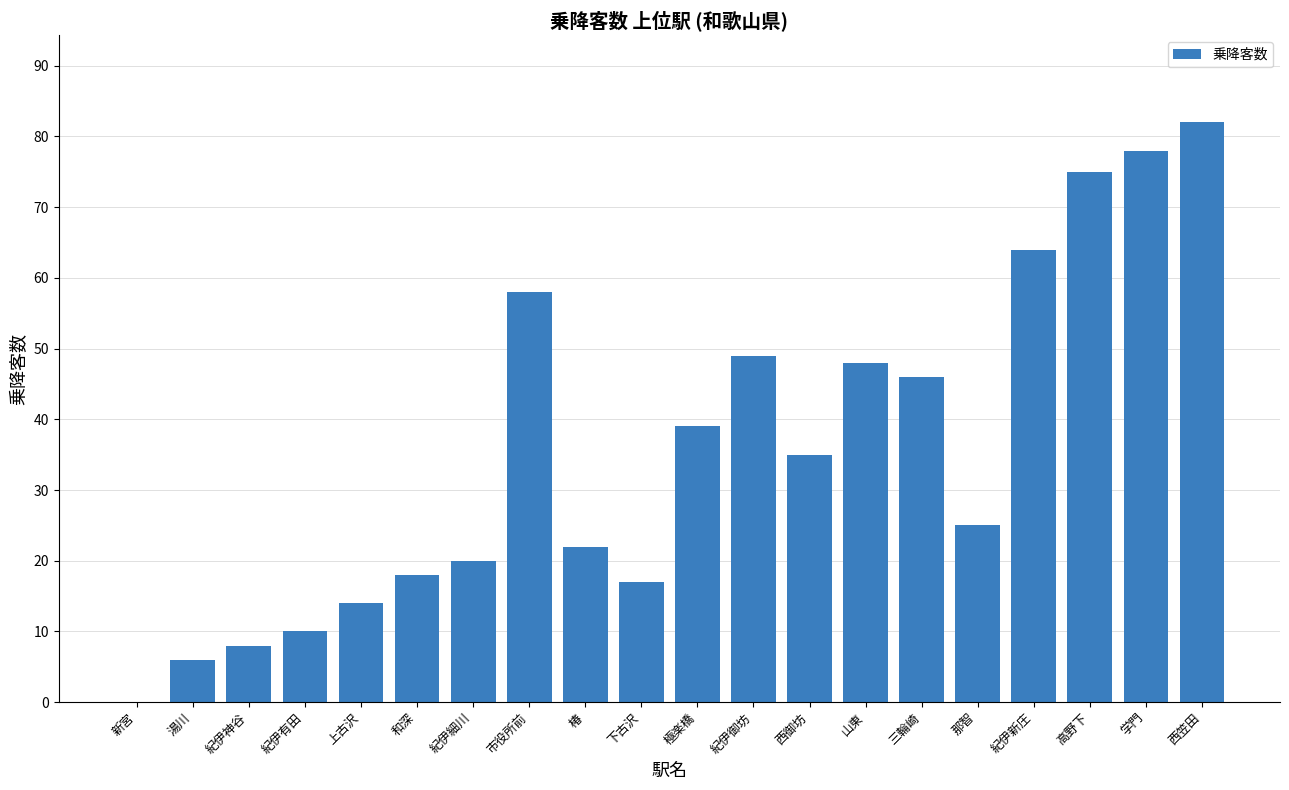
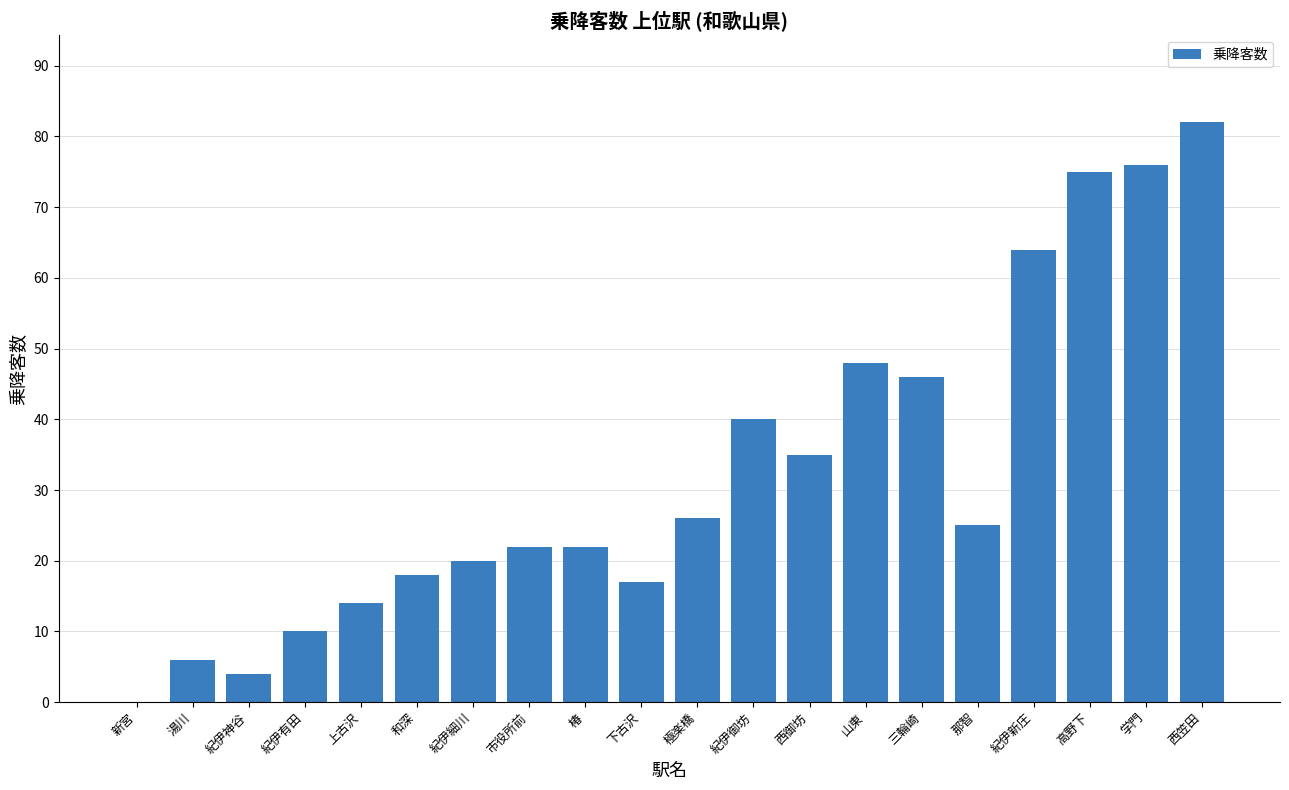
紀伊神谷: 8 -> 4
市役所前: 58 -> 22
極楽橋: 39 -> 26
紀伊御坊: 49 -> 40
学門: 78 -> 76
